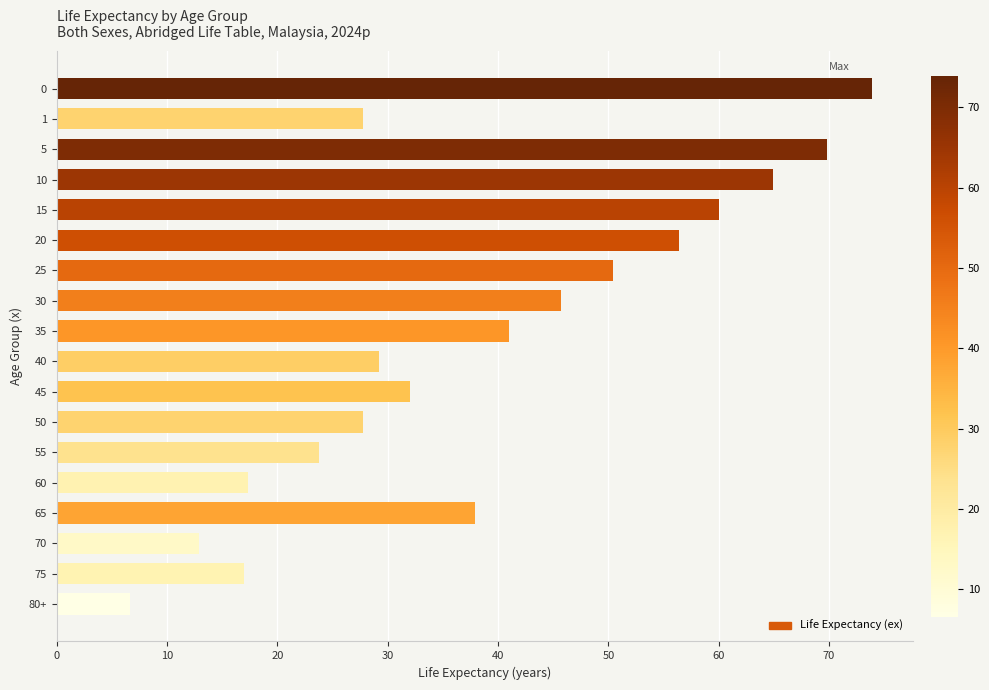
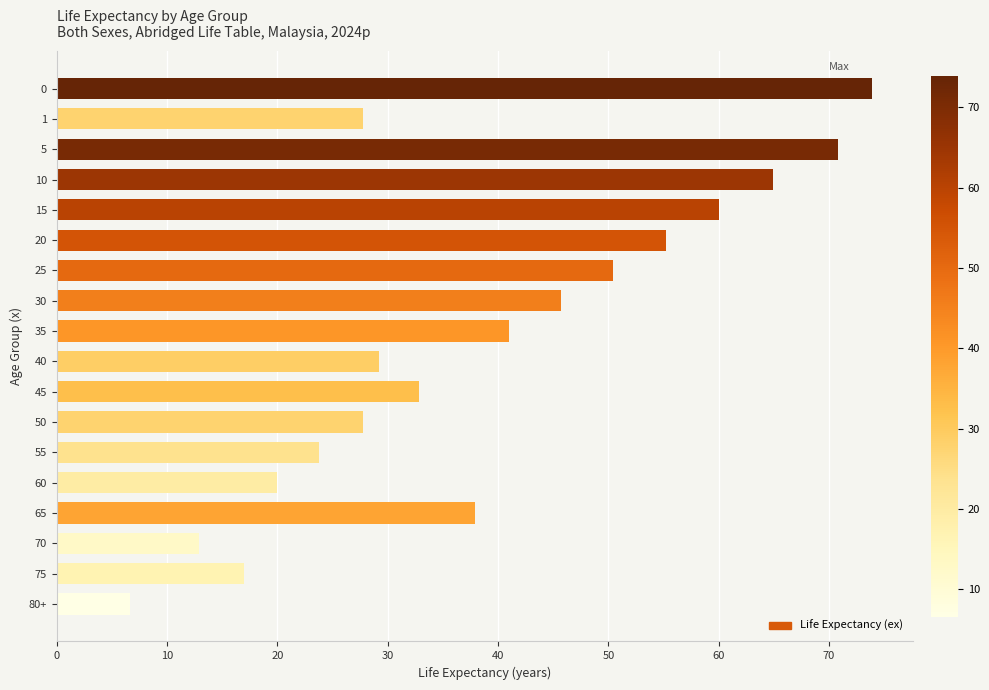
5: 69.8 -> 70.8
20: 56.4 -> 55.2
45: 32.0 -> 32.8
60: 17.3 -> 20.0
